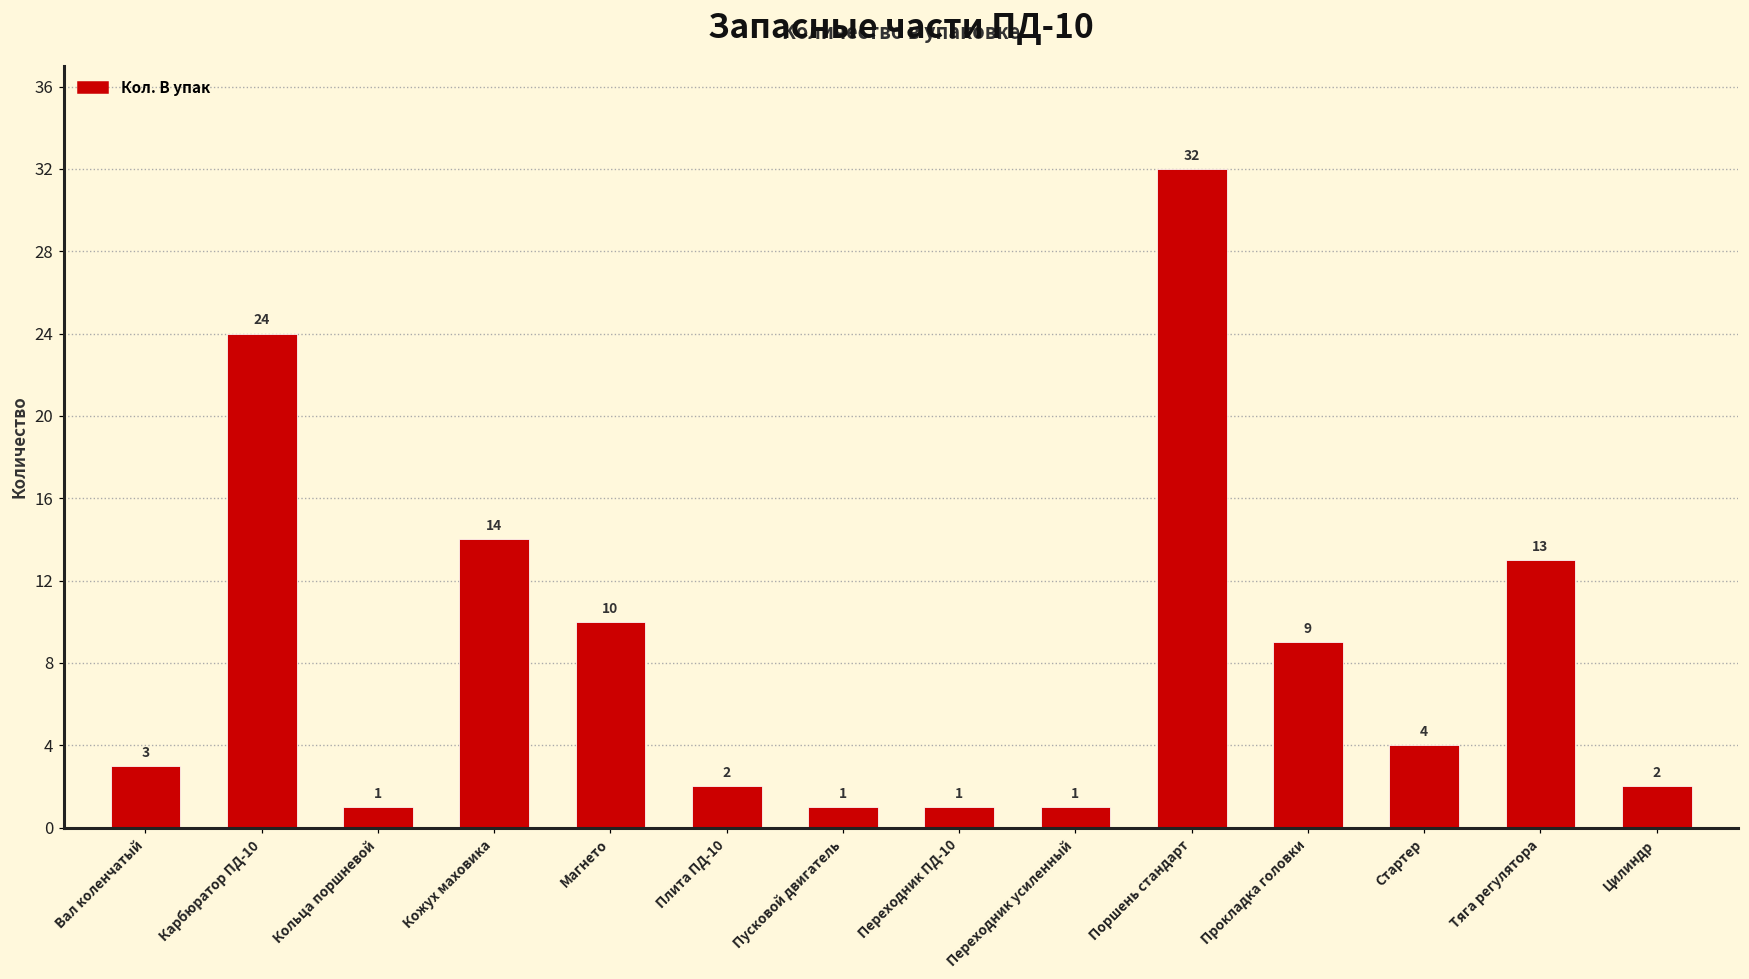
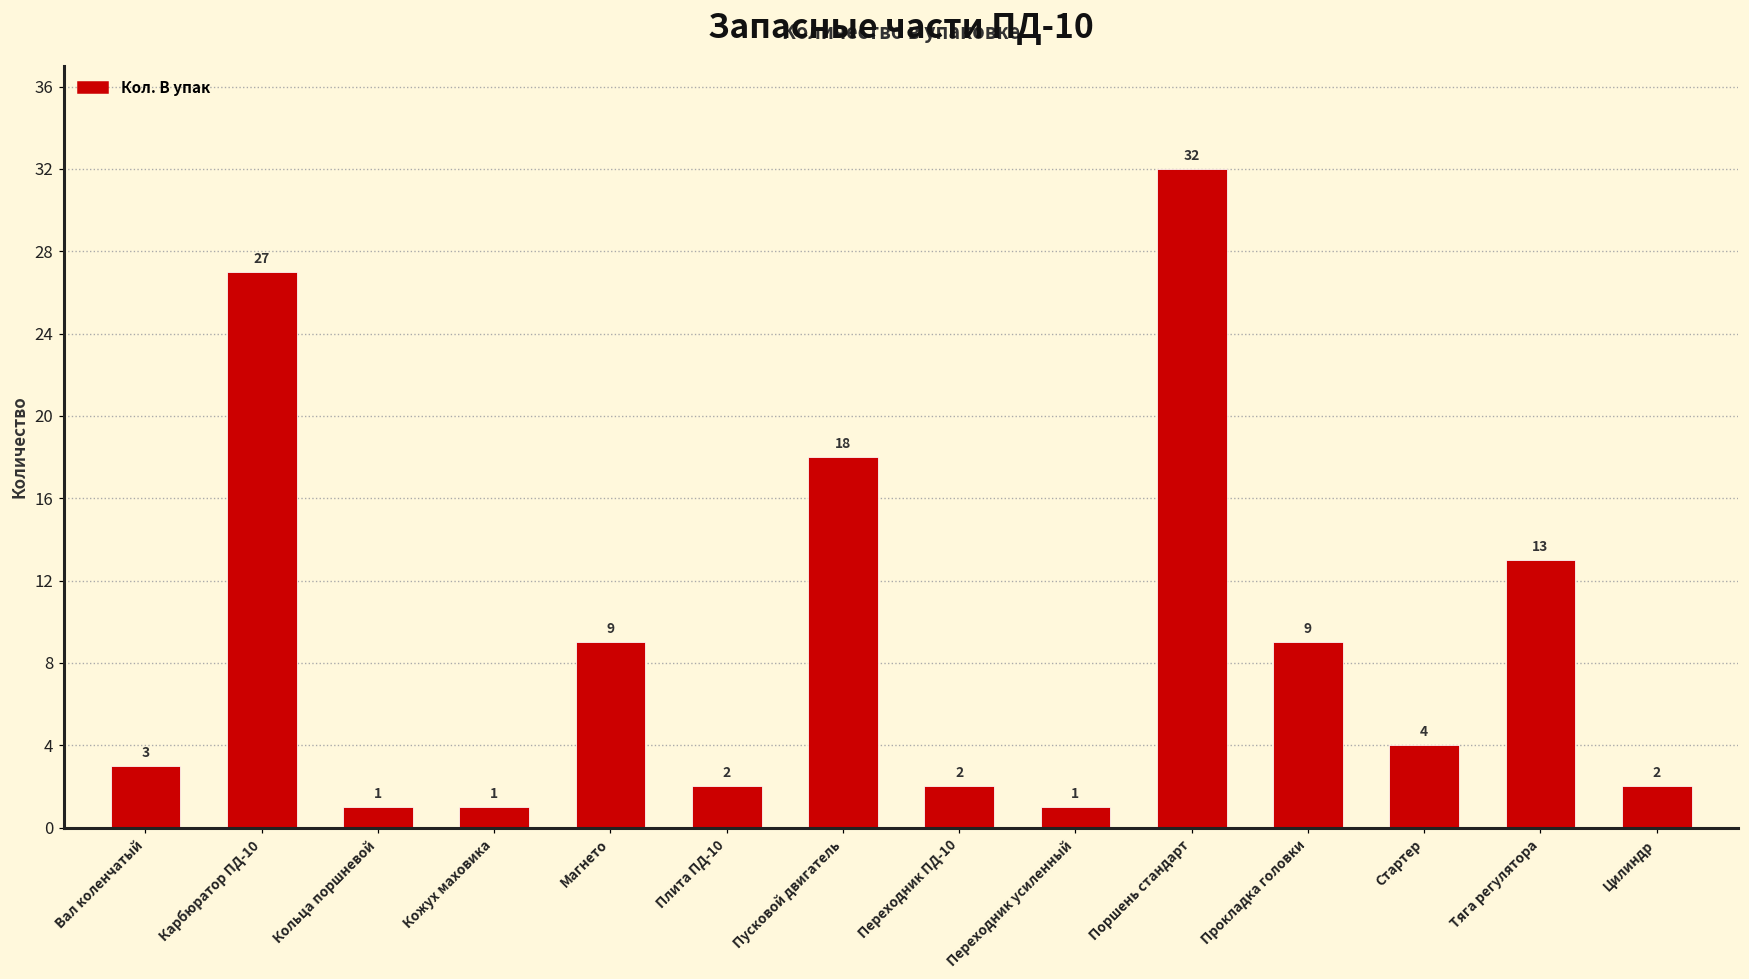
Карбюратор ПД-10: 24 -> 27
Кожух маховика: 14 -> 1
Магнето: 10 -> 9
Пусковой двигатель: 1 -> 18
Переходник ПД-10: 1 -> 2
